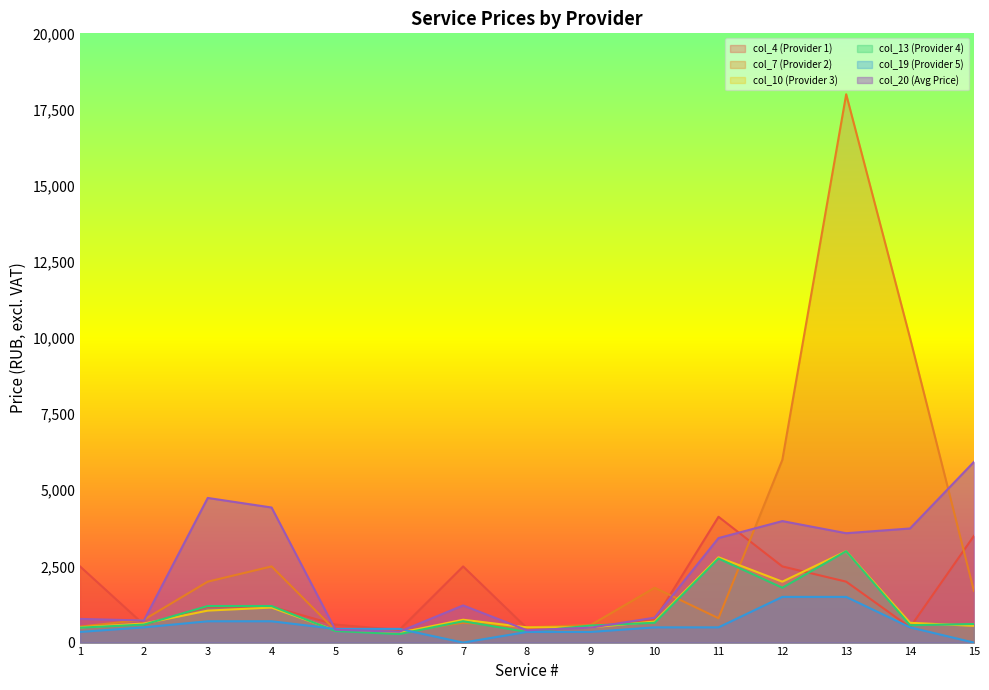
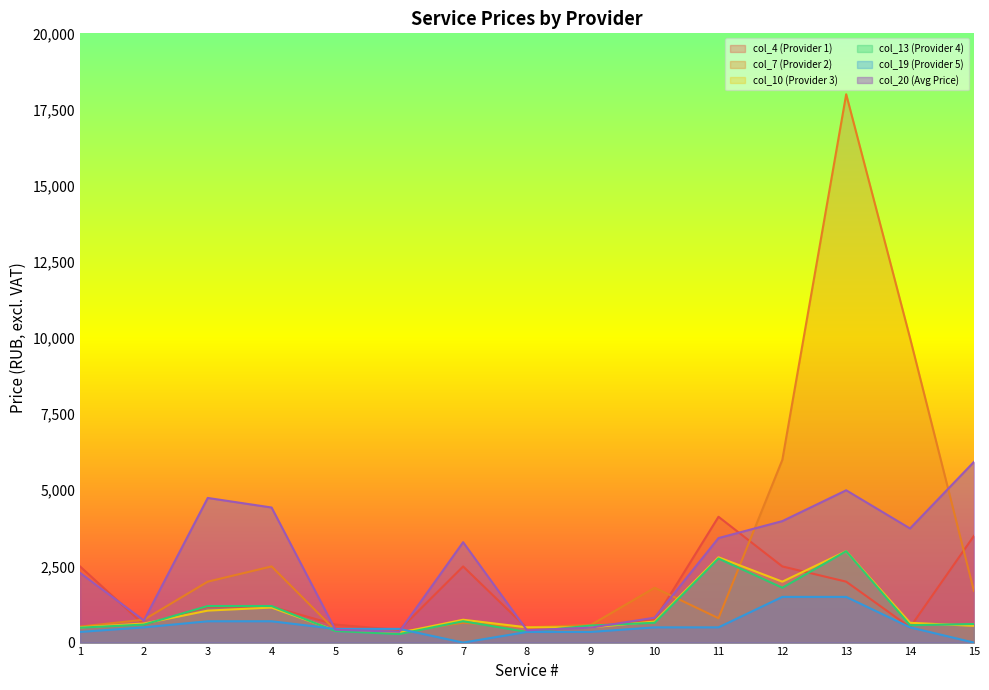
col_20 (Avg Price), 1: 800 -> 2,300
col_20 (Avg Price), 7: 1,200 -> 3,300
col_20 (Avg Price), 13: 3,600 -> 5,000
